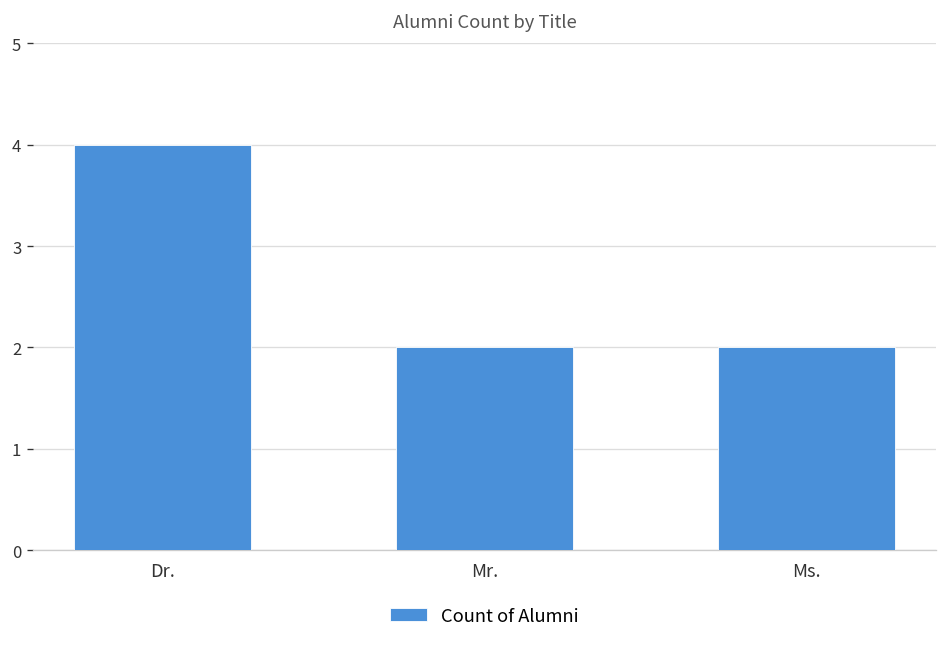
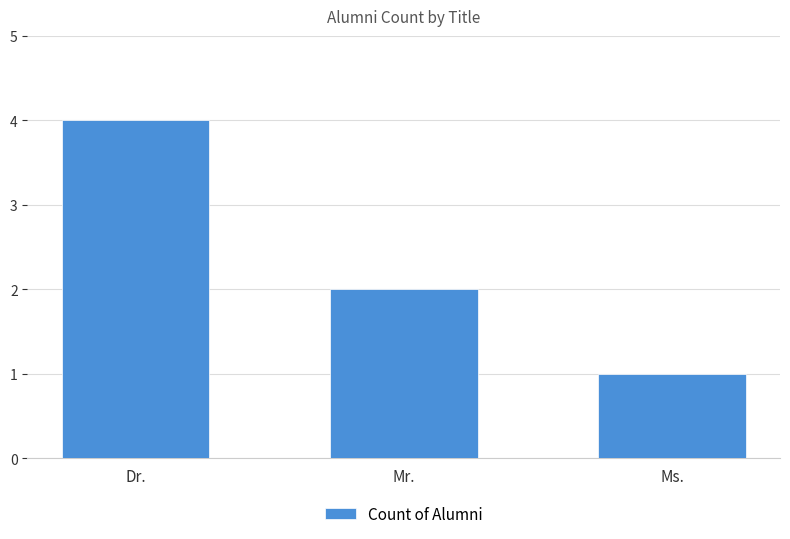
Ms.: 2 -> 1
